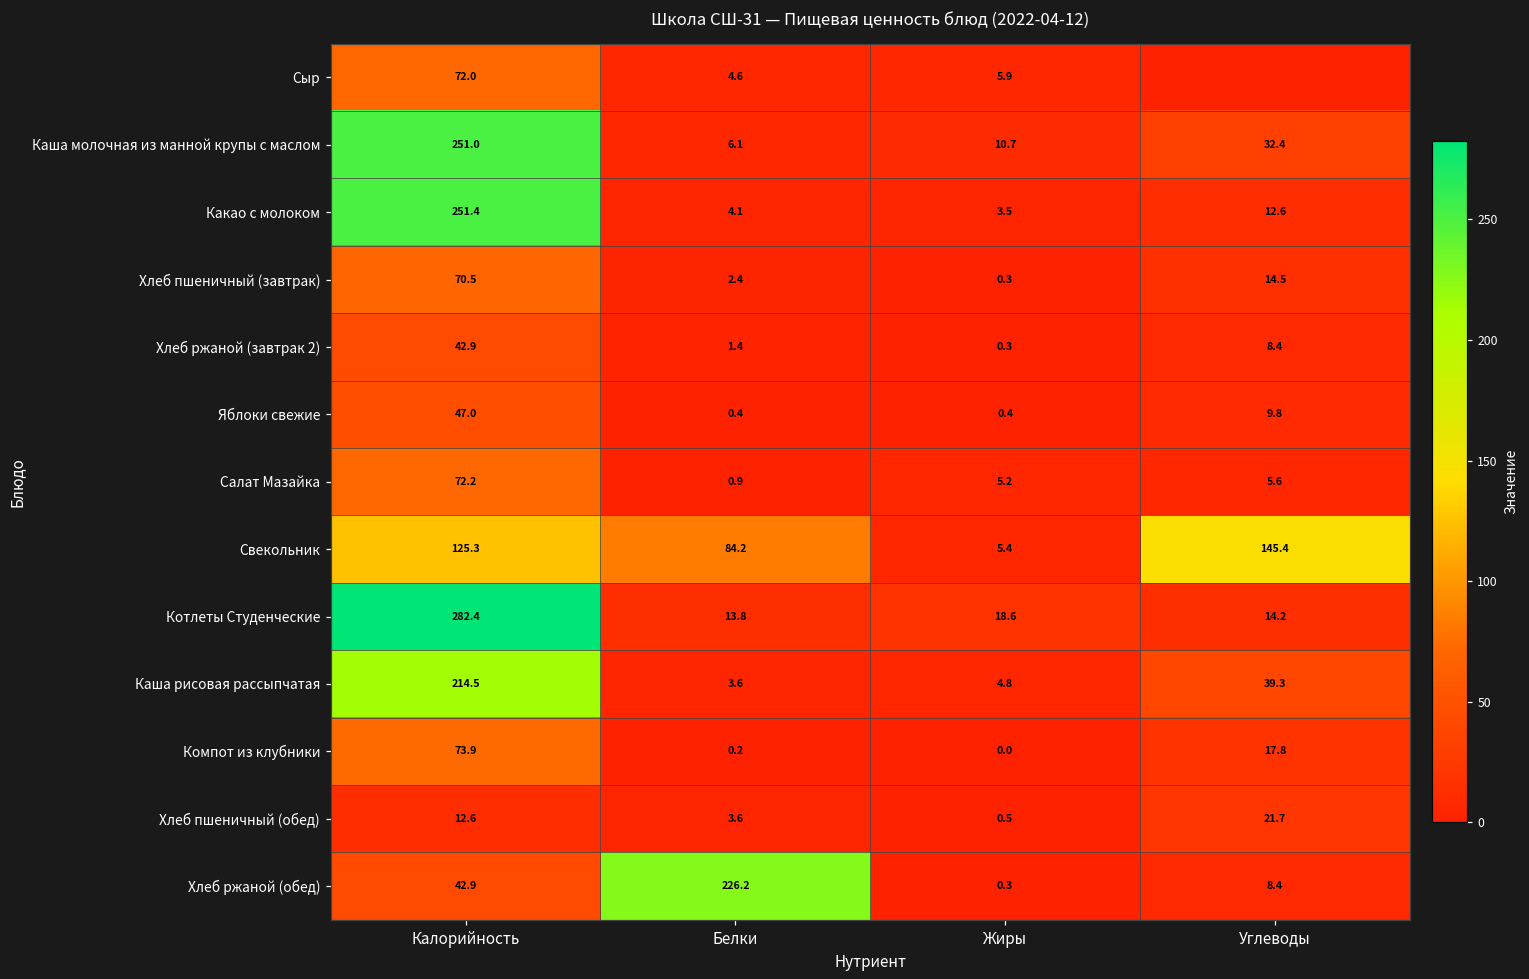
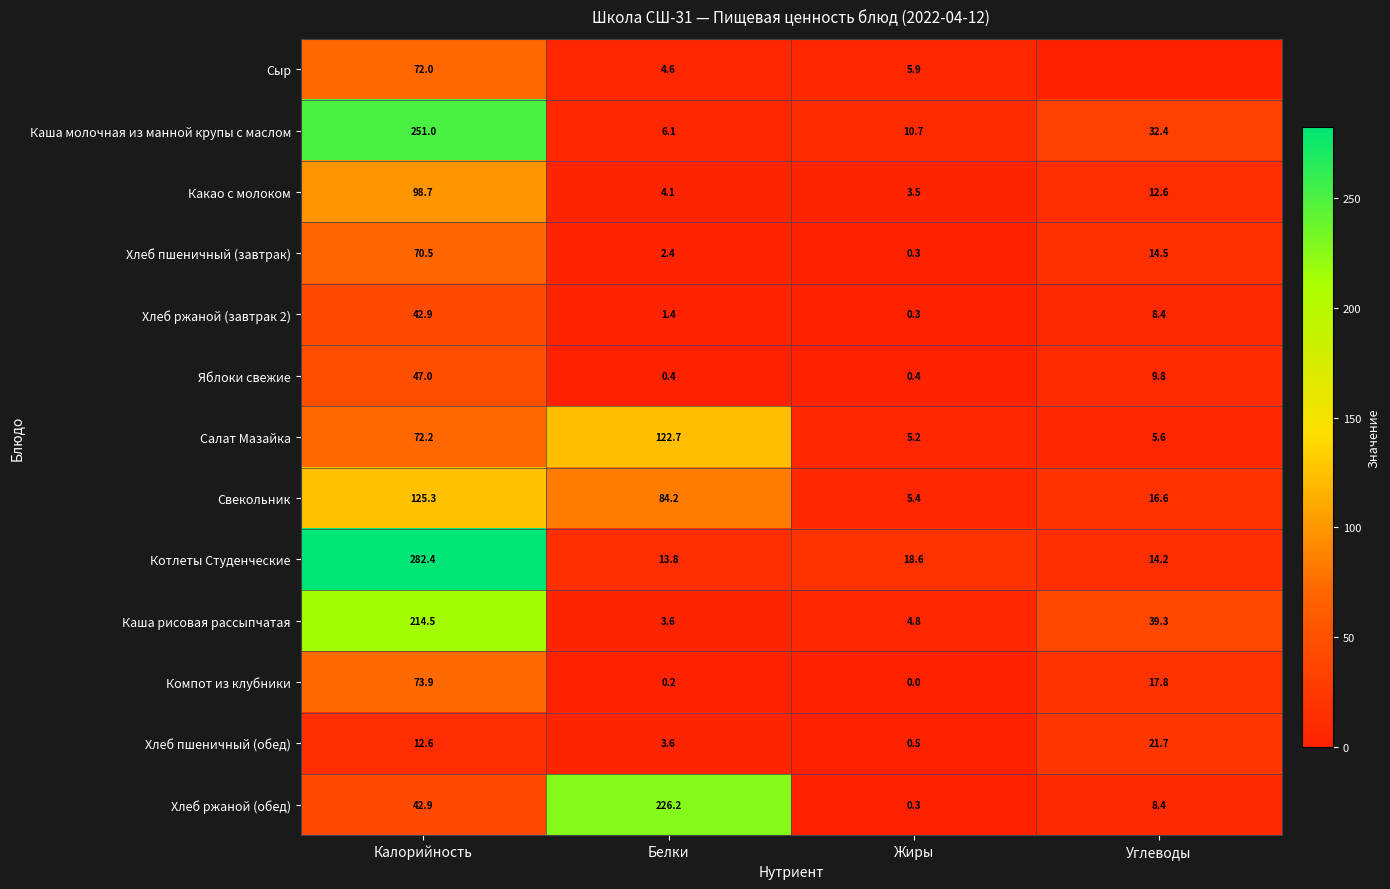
Какао с молоком, Калорийность: 251.4 -> 98.7
Салат Мазайка, Белки: 0.9 -> 122.7
Свекольник, Углеводы: 145.4 -> 16.6
